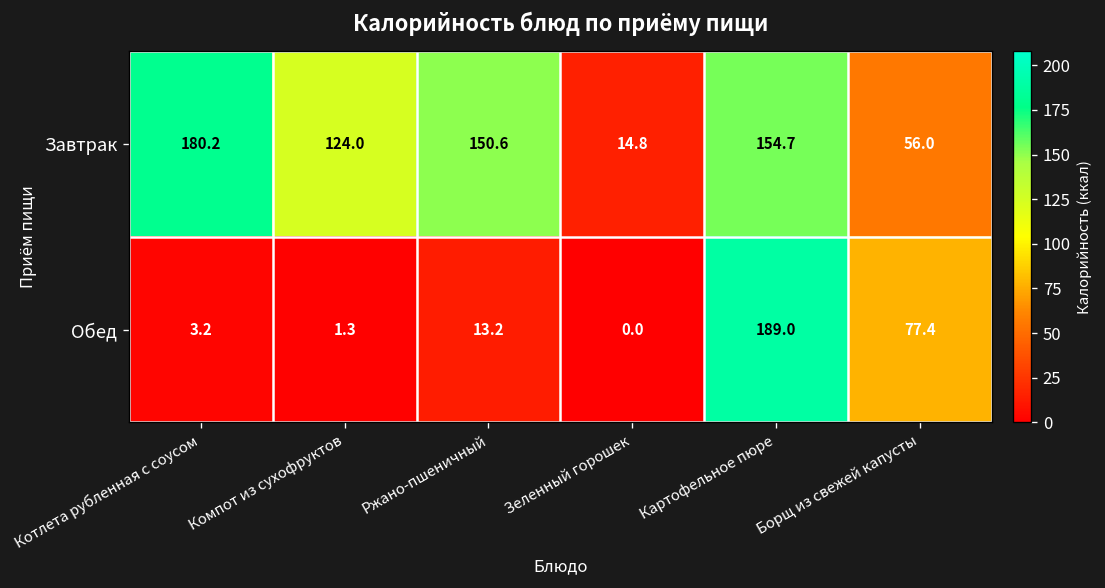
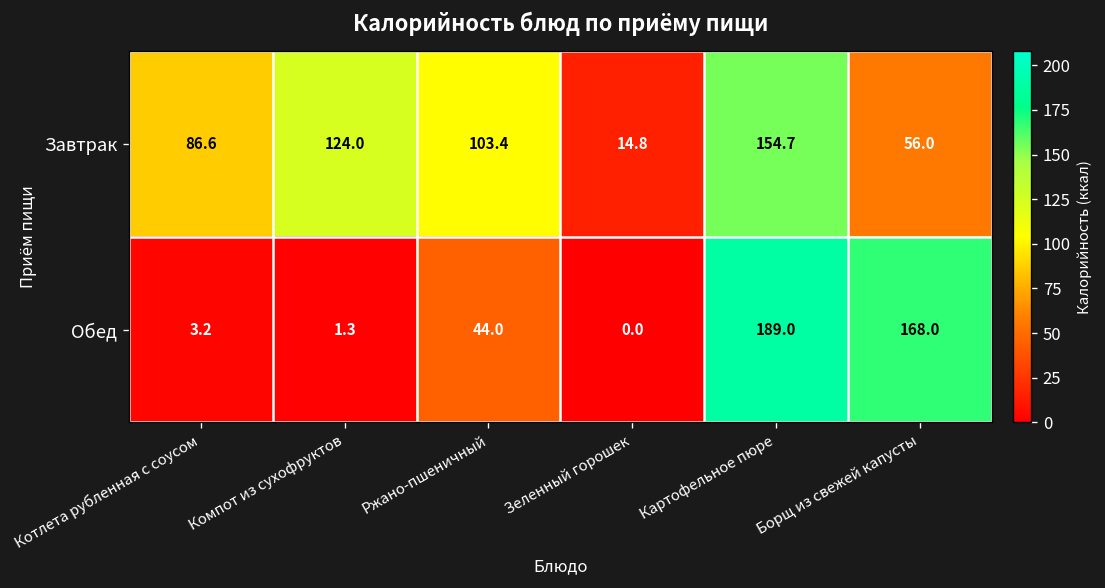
Завтрак, Котлета рубленная с соусом: 180.2 -> 86.6
Завтрак, Ржано-пшеничный: 150.6 -> 103.4
Обед, Ржано-пшеничный: 13.2 -> 44.0
Обед, Борщ из свежей капусты: 77.4 -> 168.0
